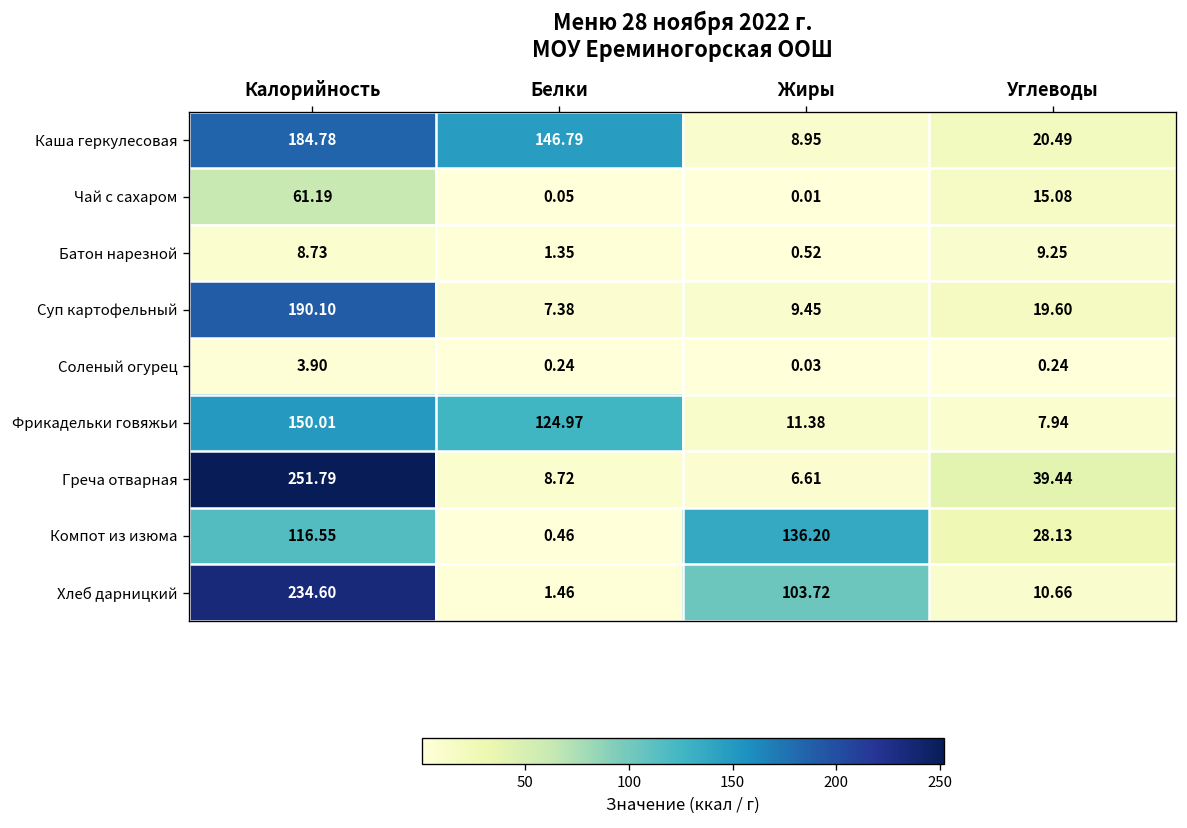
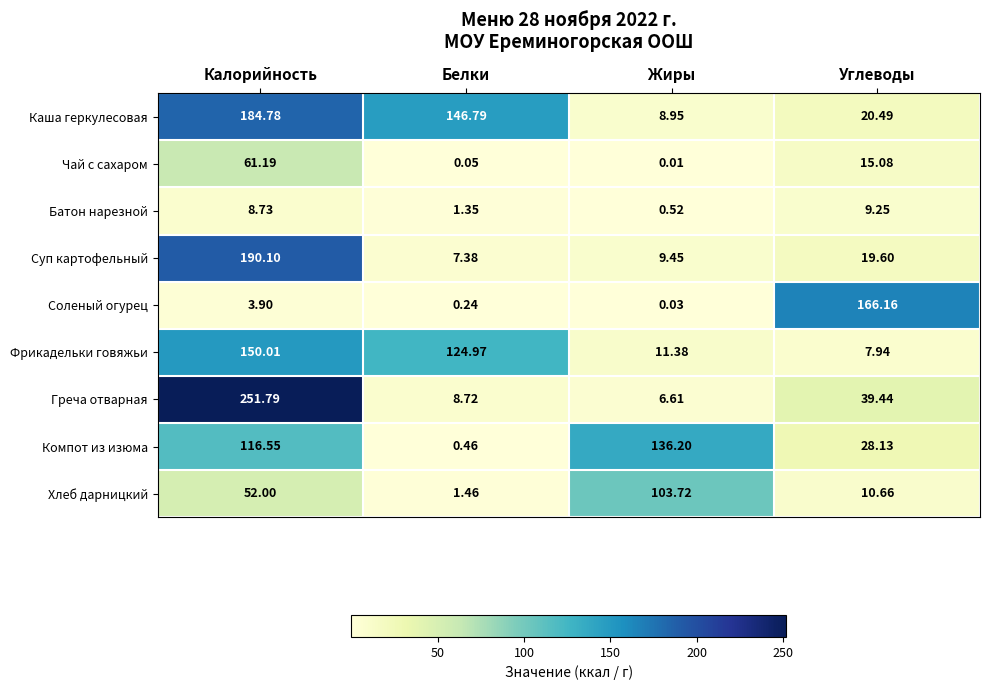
Соленый огурец, Углеводы: 0.24 -> 166.16
Хлеб дарницкий, Калорийность: 234.60 -> 52.00
